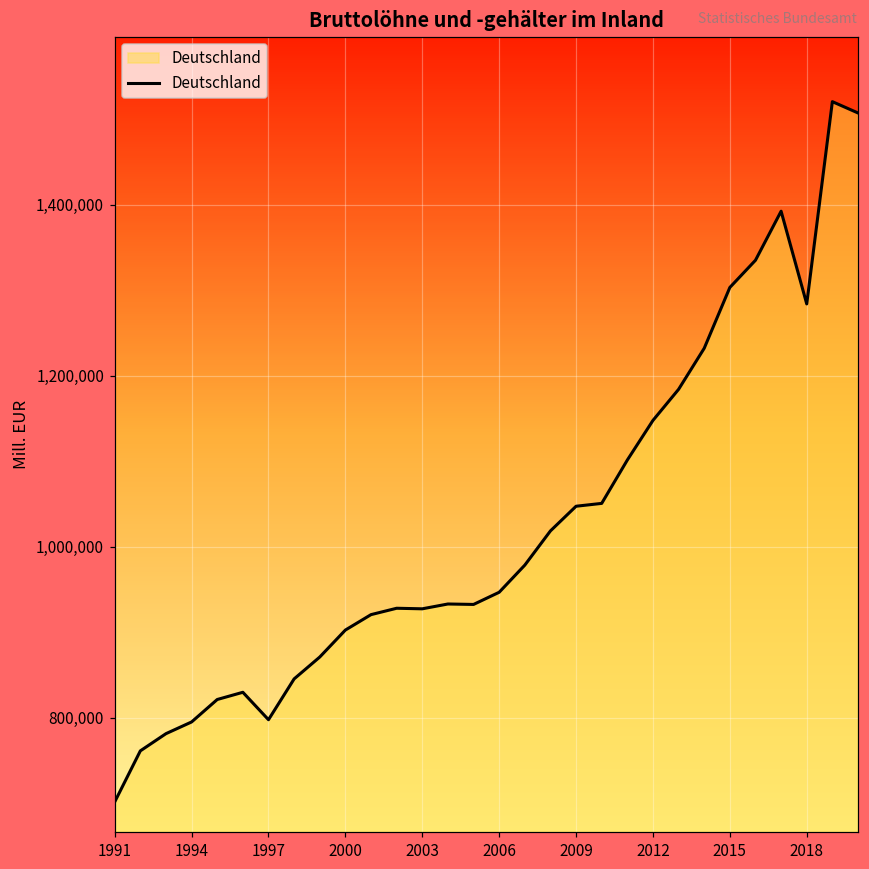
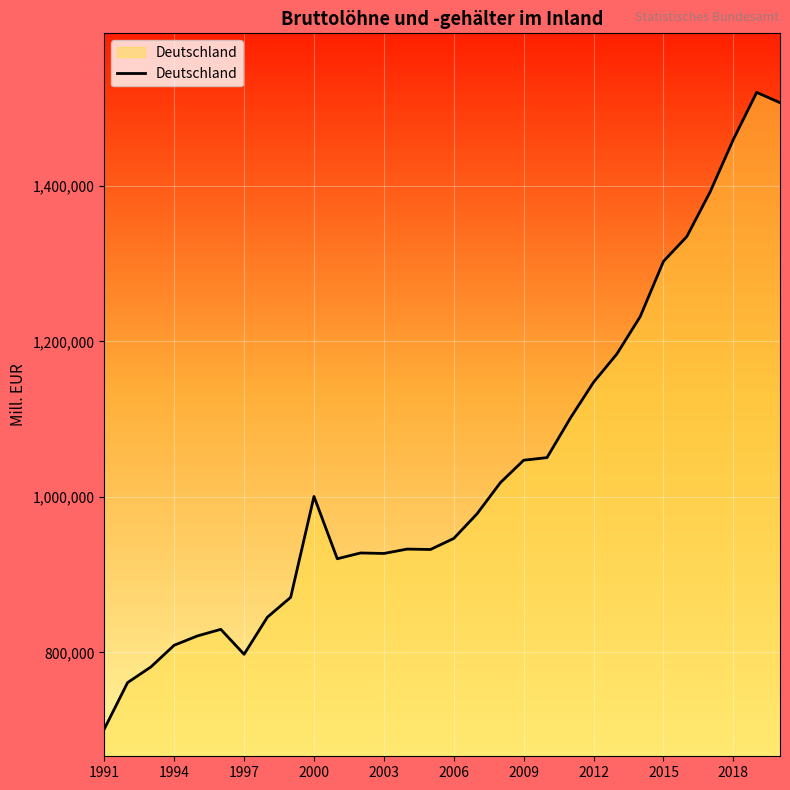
1994: 790,000 -> 810,000
2000: 900,000 -> 1,000,000
2018: 1,280,000 -> 1,460,000
